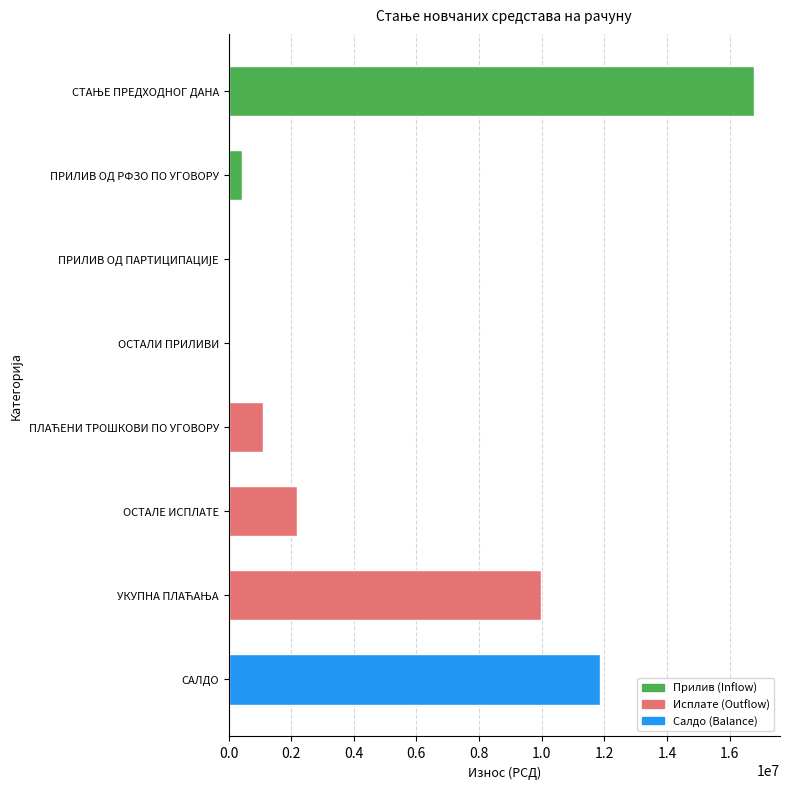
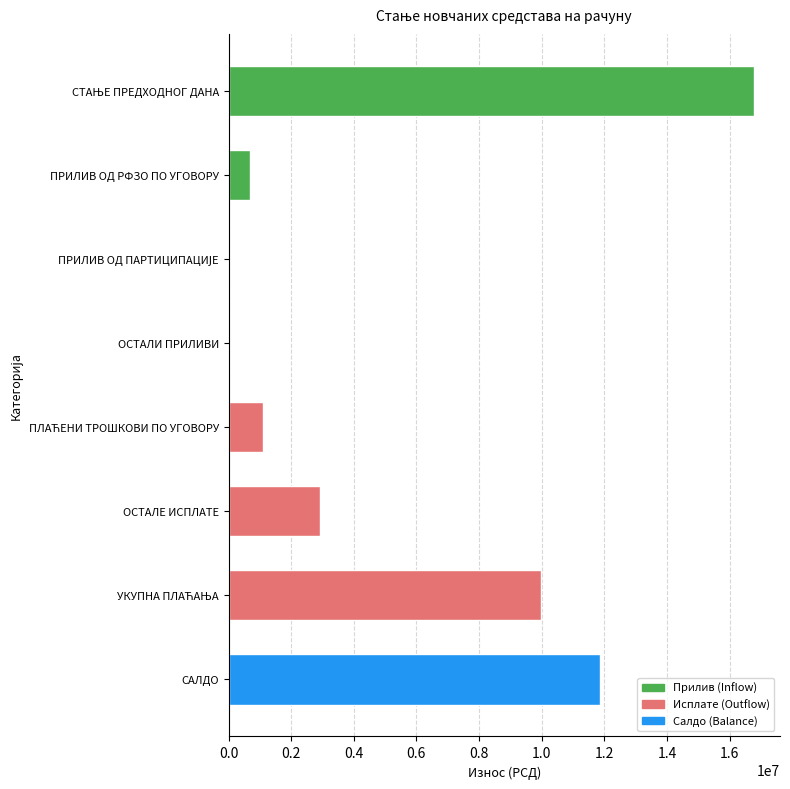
ПРИЛИВ ОД РФЗО ПО УГОВОРУ: 400000 -> 700000
ОСТАЛЕ ИСПЛАТЕ: 2200000 -> 2900000
